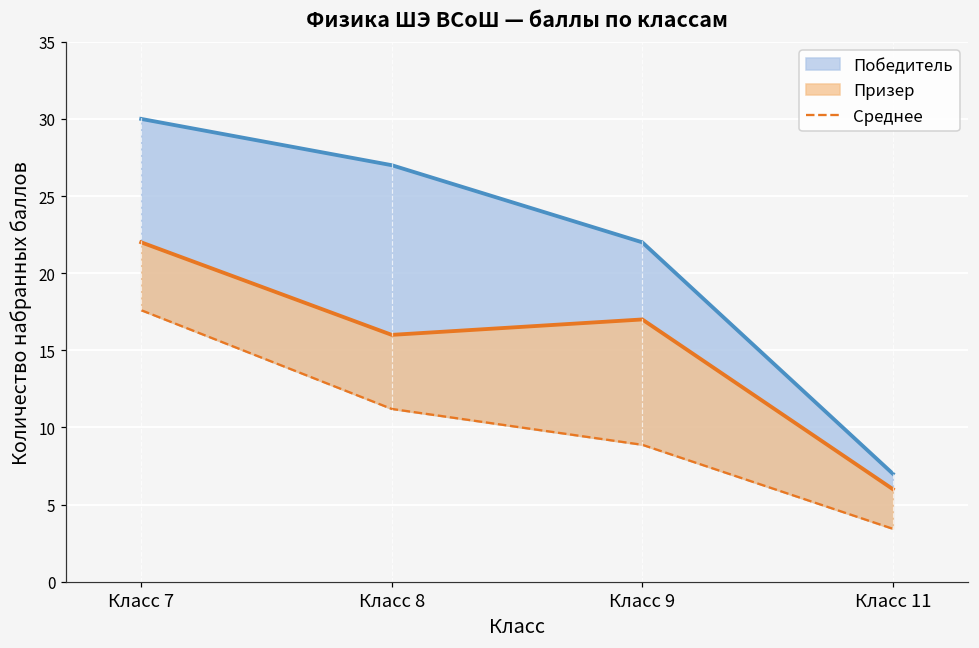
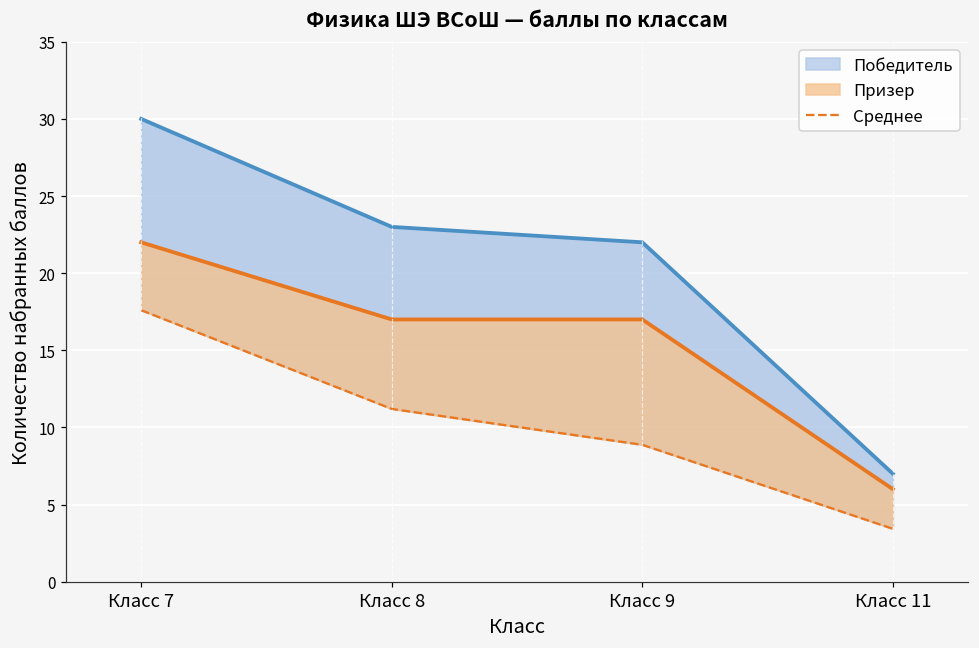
Победитель, Класс 8: 27 -> 23
Призер, Класс 8: 16 -> 17
